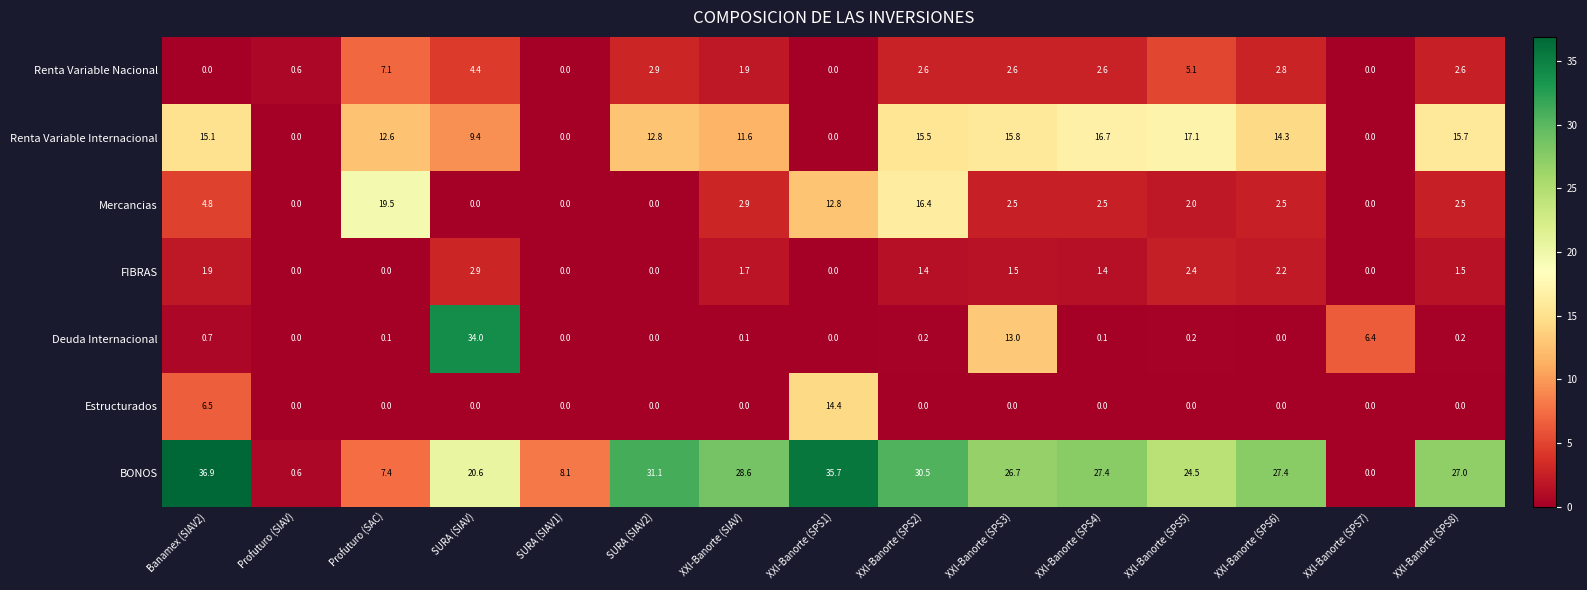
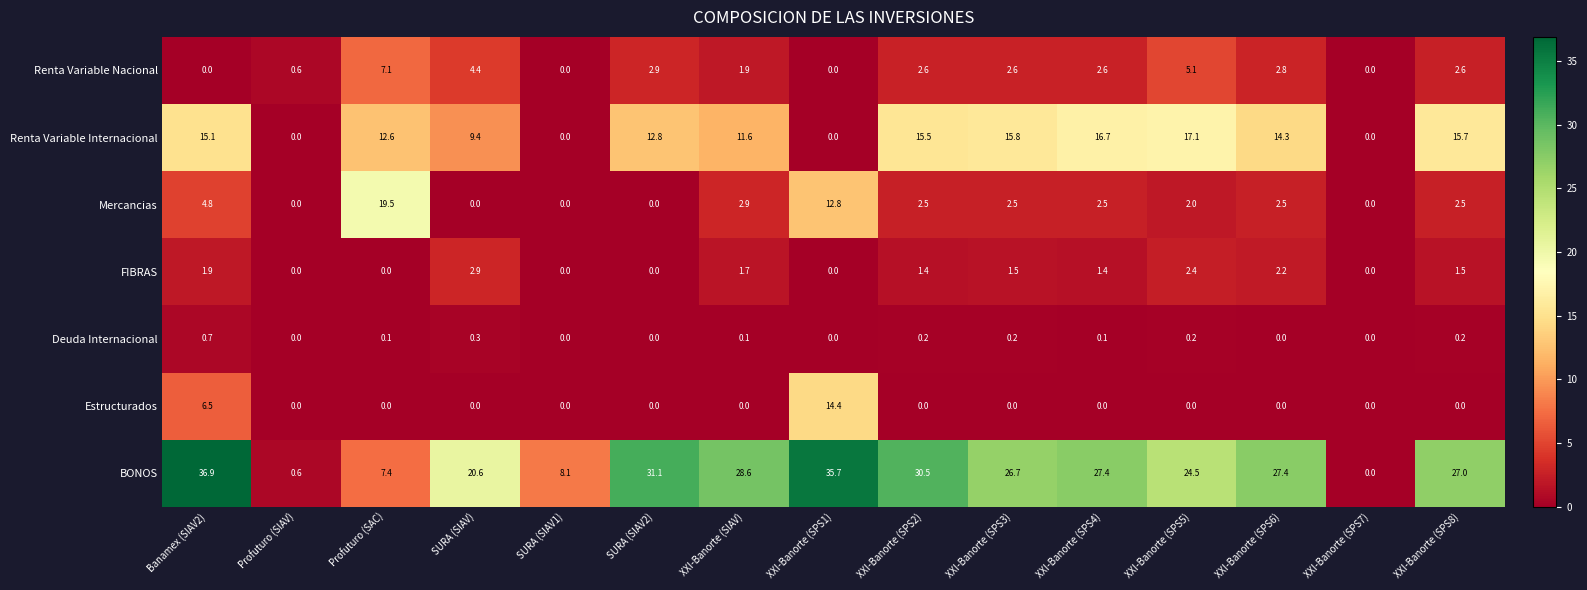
Mercancias, XXI-Banorte (SPS2): 16.4 -> 2.5
Deuda Internacional, SURA (SIAV): 34.0 -> 0.3
Deuda Internacional, XXI-Banorte (SPS3): 13.0 -> 0.2
Deuda Internacional, XXI-Banorte (SPS7): 6.4 -> 0.0
